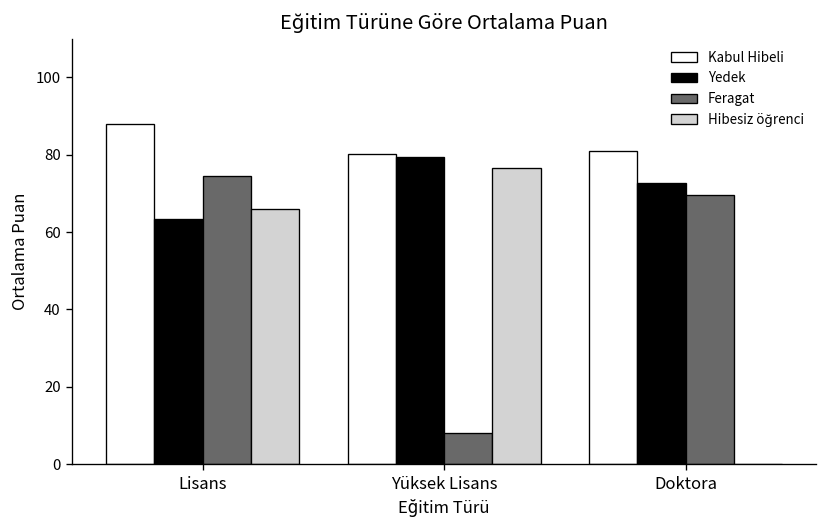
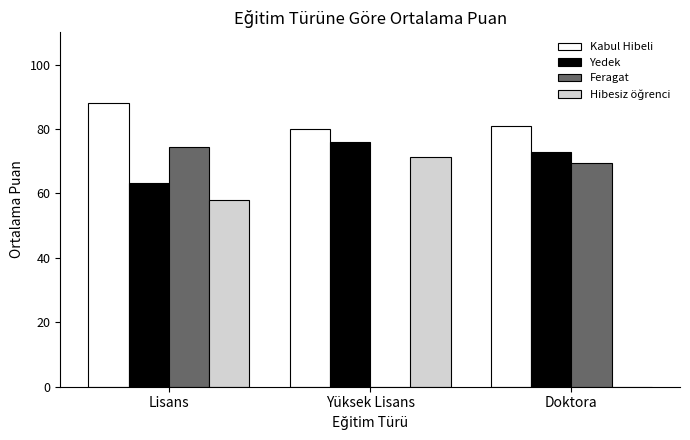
Hibesiz öğrenci, Lisans: 66 -> 58
Yedek, Yüksek Lisans: 79 -> 76
Feragat, Yüksek Lisans: 8 -> 0
Hibesiz öğrenci, Yüksek Lisans: 77 -> 71
